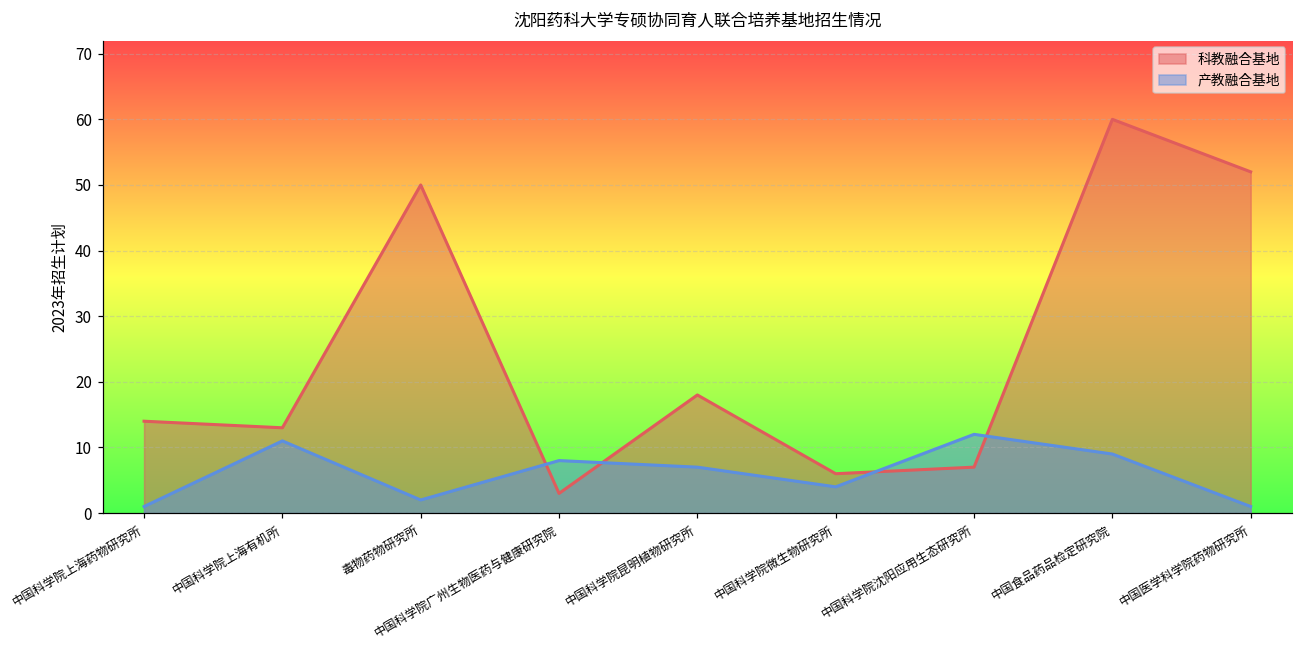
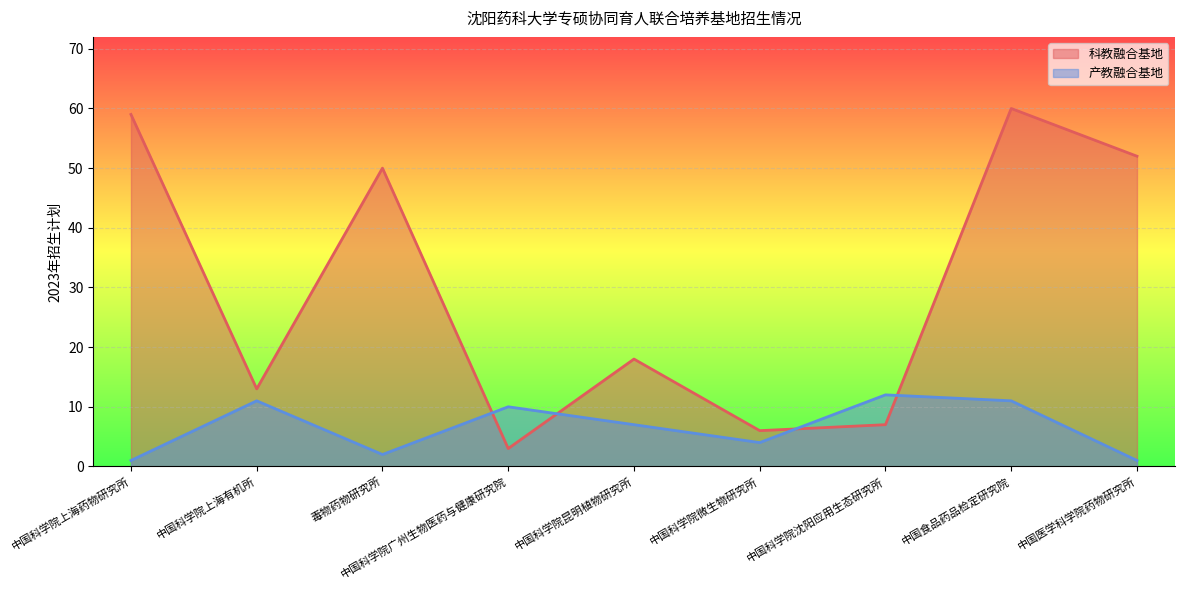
科教融合基地, 中国科学院上海药物研究所: 14 -> 59
产教融合基地, 中国科学院广州生物医药与健康研究院: 8 -> 10
产教融合基地, 中国食品药品检定研究院: 9 -> 11
